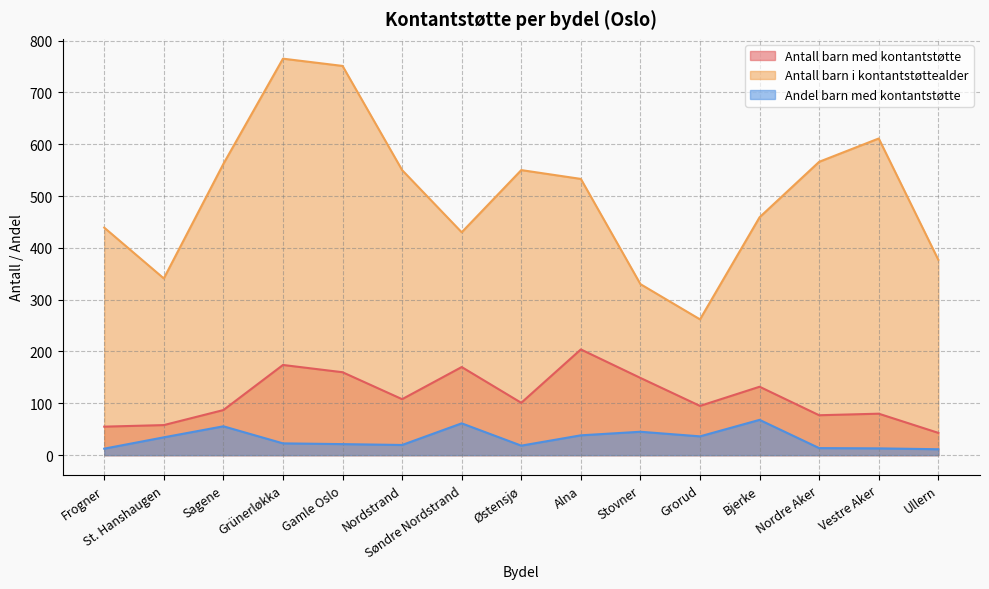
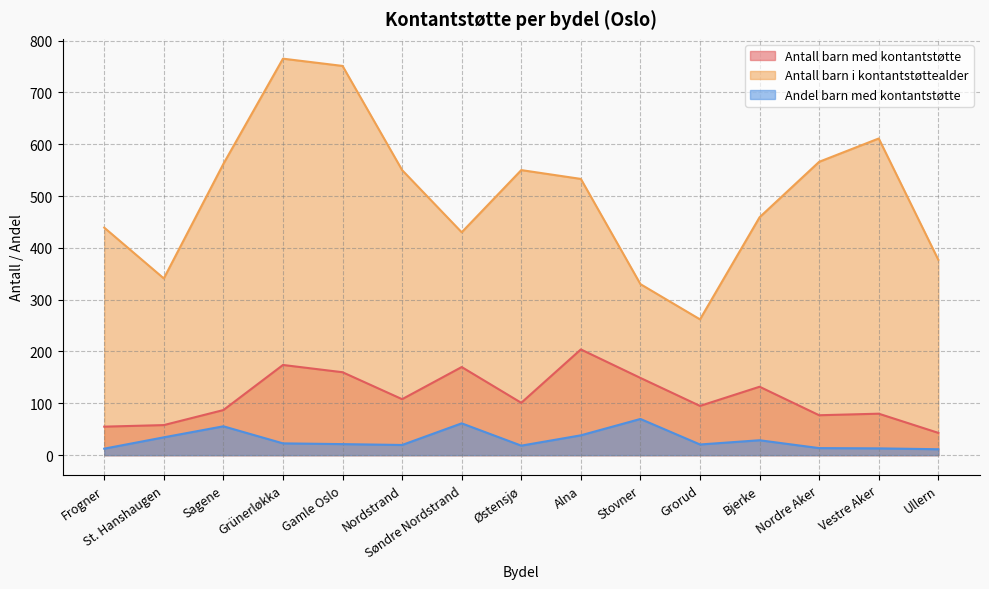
Andel barn med kontantstøtte, Stovner: 50 -> 70
Andel barn med kontantstøtte, Grorud: 40 -> 20
Andel barn med kontantstøtte, Bjerke: 70 -> 30
